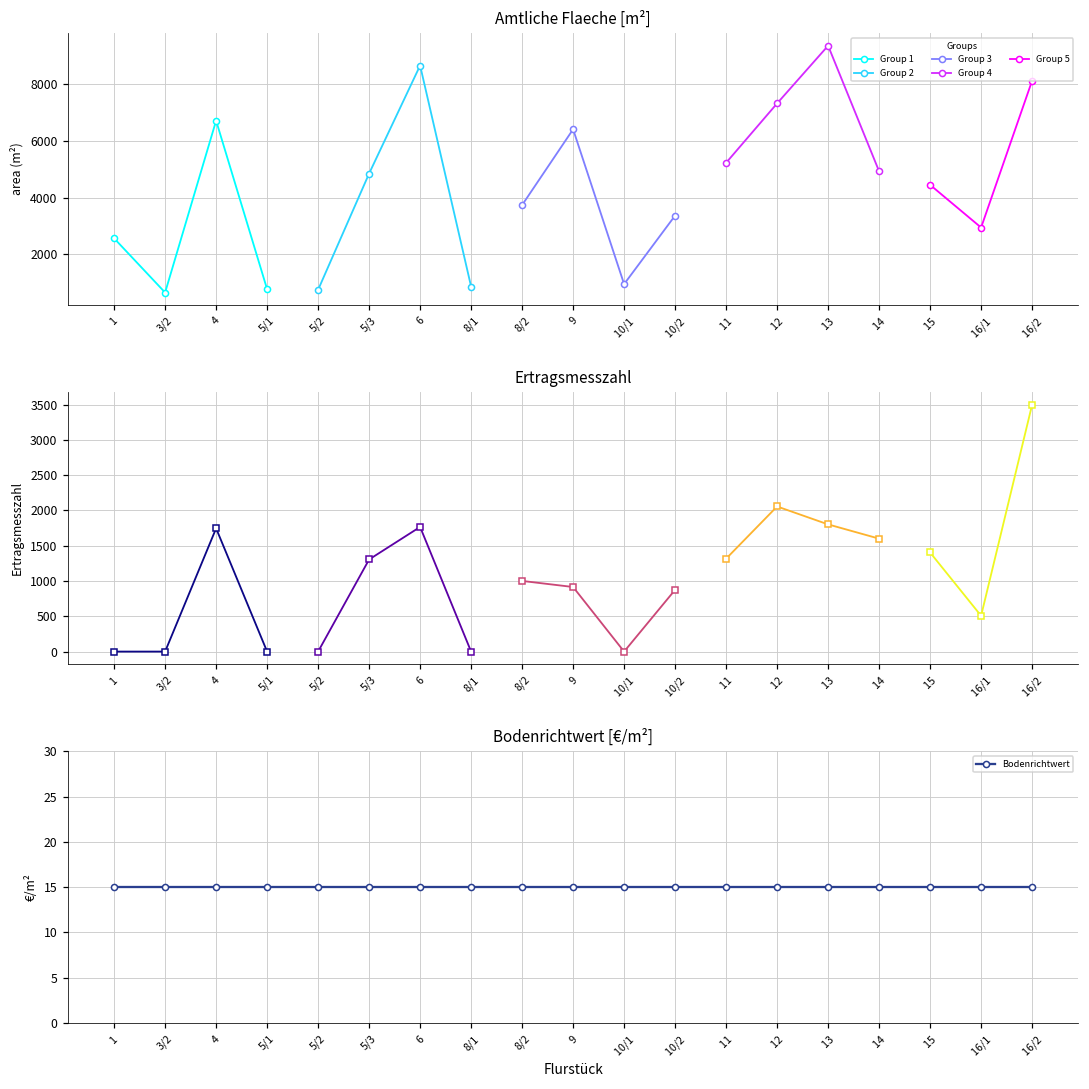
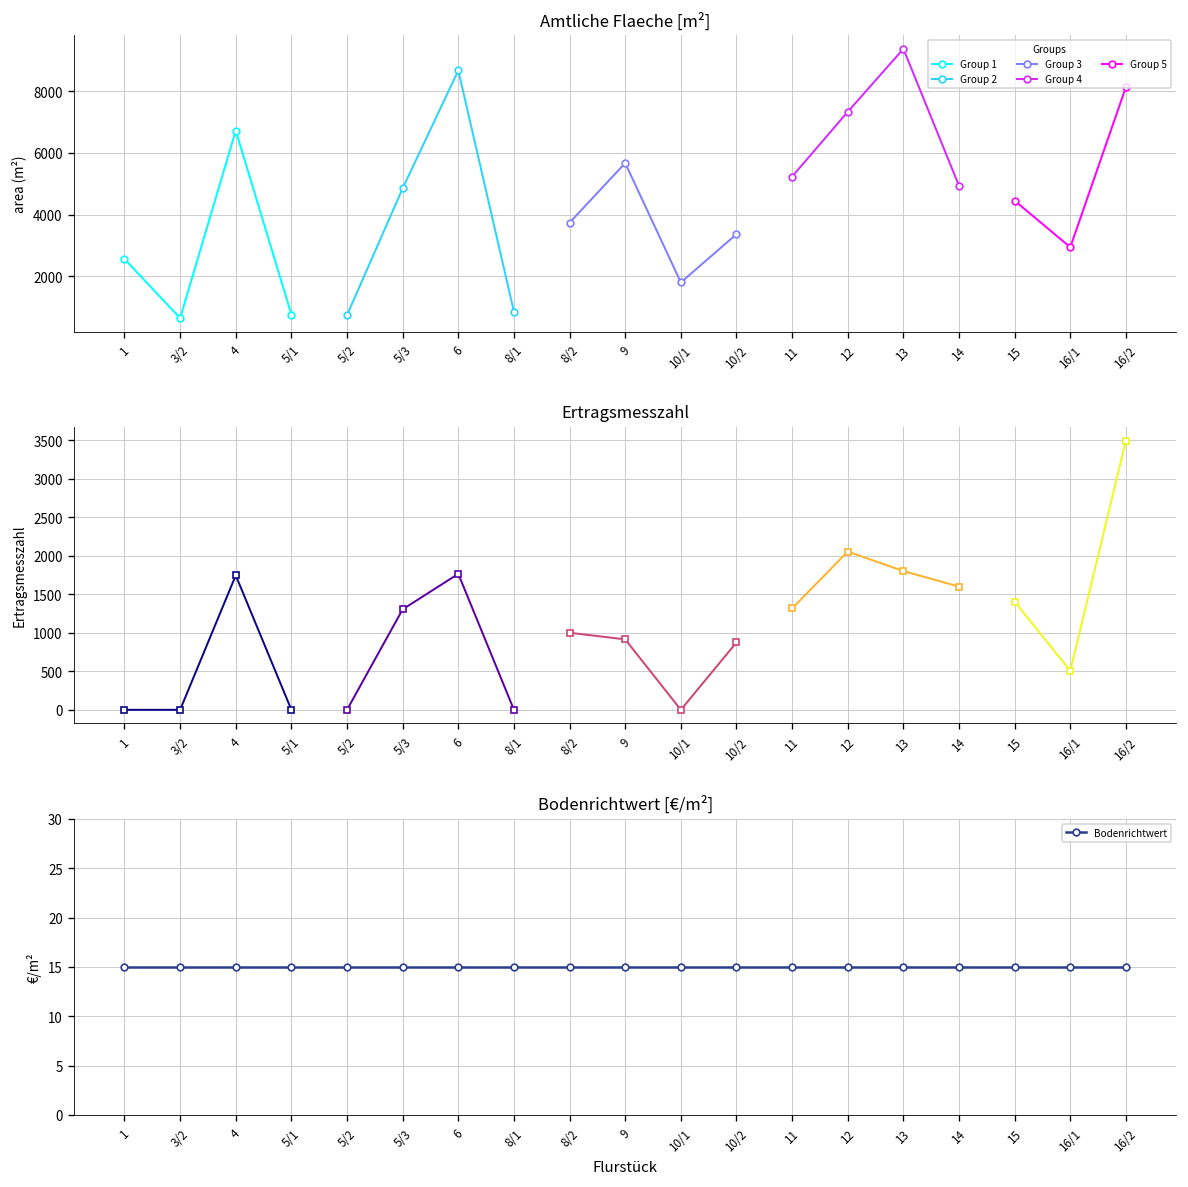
Amtliche Flaeche [m²], Group 3, 9: 6400 -> 5700
Amtliche Flaeche [m²], Group 3, 10/1: 900 -> 1800
